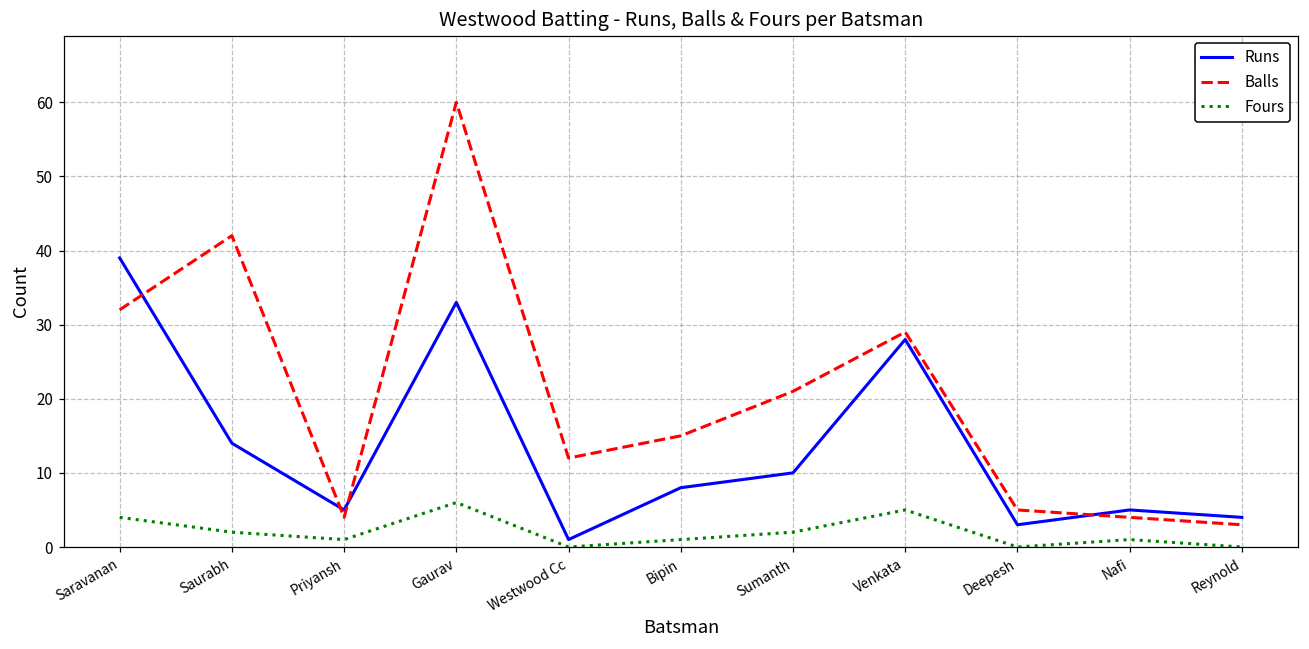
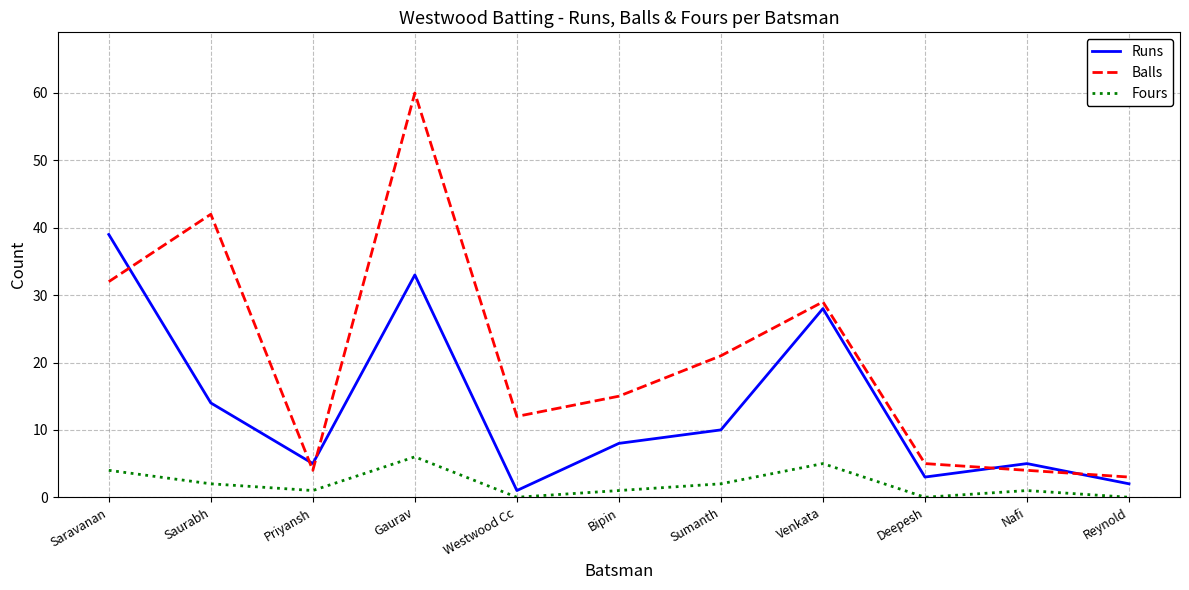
Runs, Reynold: 4 -> 2
